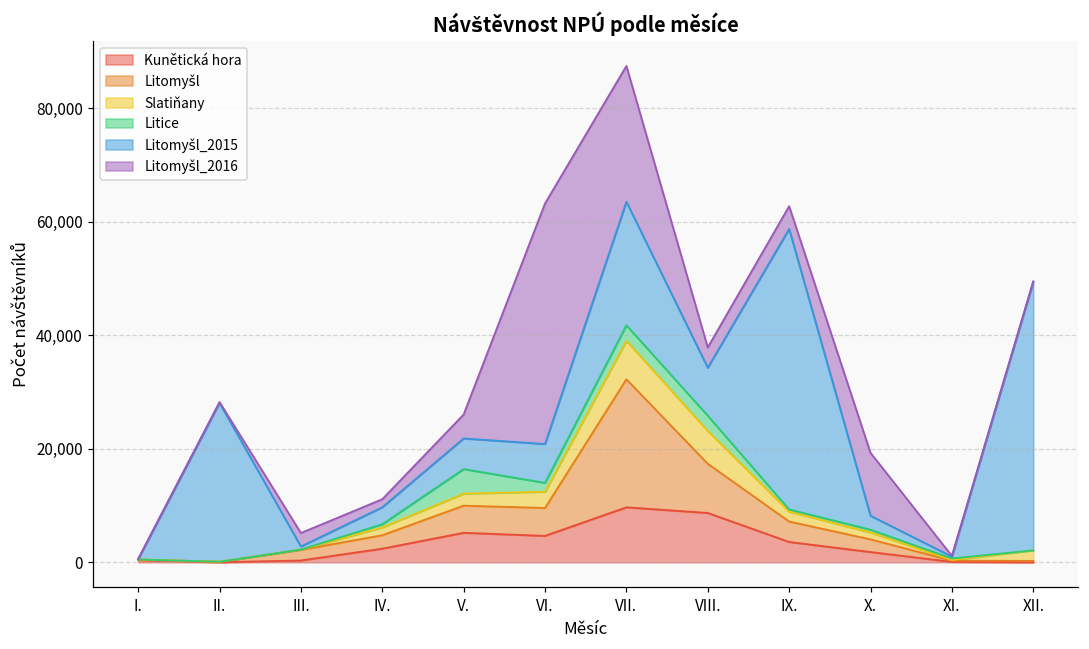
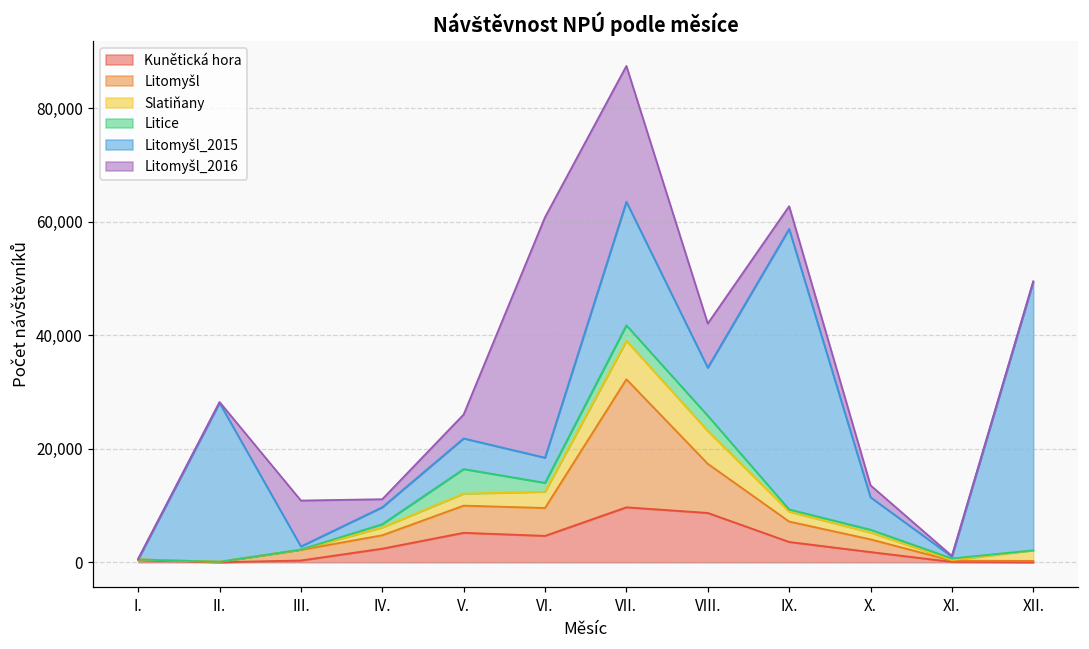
Litomyšl_2016, III.: 2,000 -> 8,000
Litomyšl_2015, VI.: 7,000 -> 4,000
Litomyšl_2016, VIII.: 4,000 -> 8,000
Litomyšl_2015, X.: 2,000 -> 6,000
Litomyšl_2016, X.: 11,000 -> 2,000
